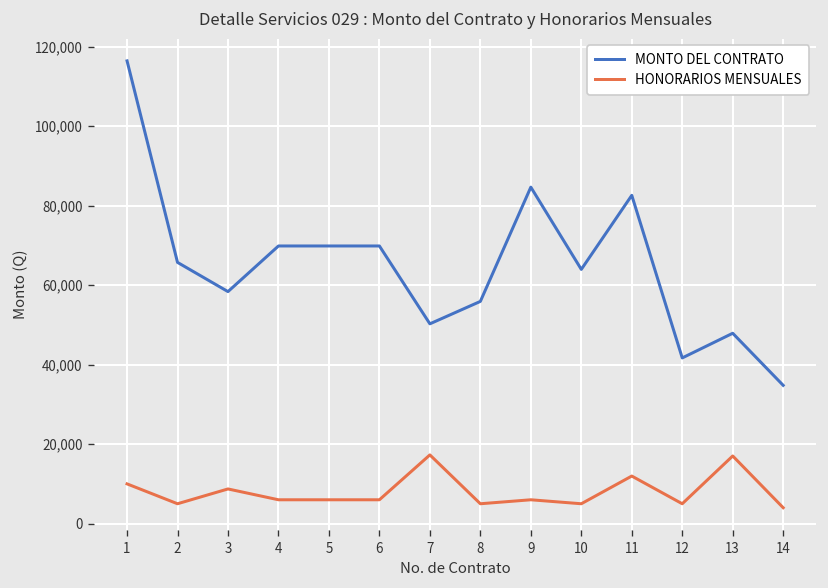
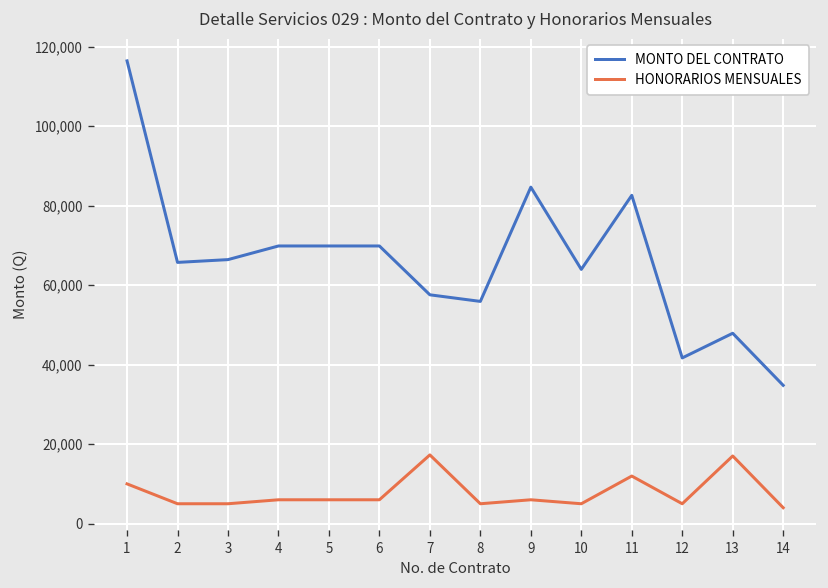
MONTO DEL CONTRATO, 3: 58,000 -> 66,000
HONORARIOS MENSUALES, 3: 9,000 -> 5,000
MONTO DEL CONTRATO, 7: 50,000 -> 58,000
